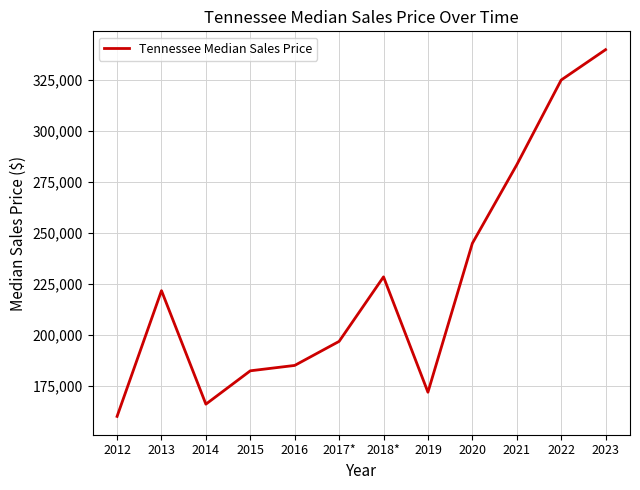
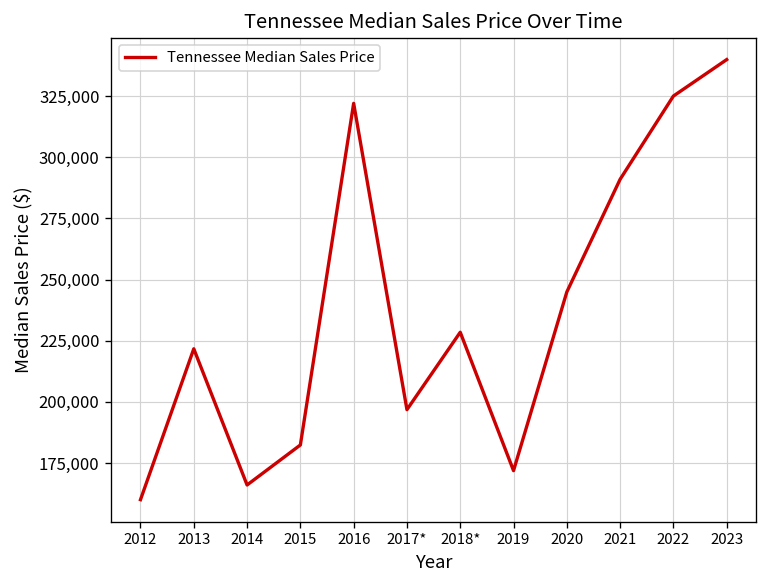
2016: 185,000 -> 322,000
2021: 283,000 -> 291,000
